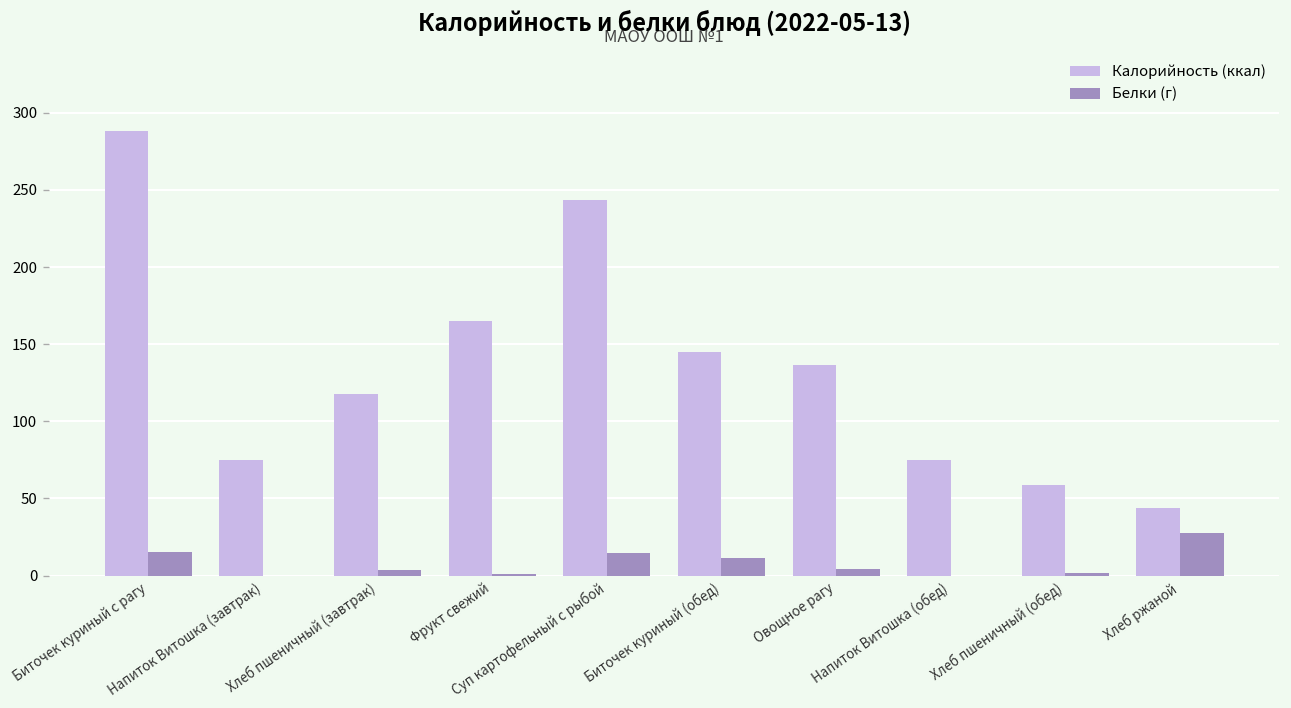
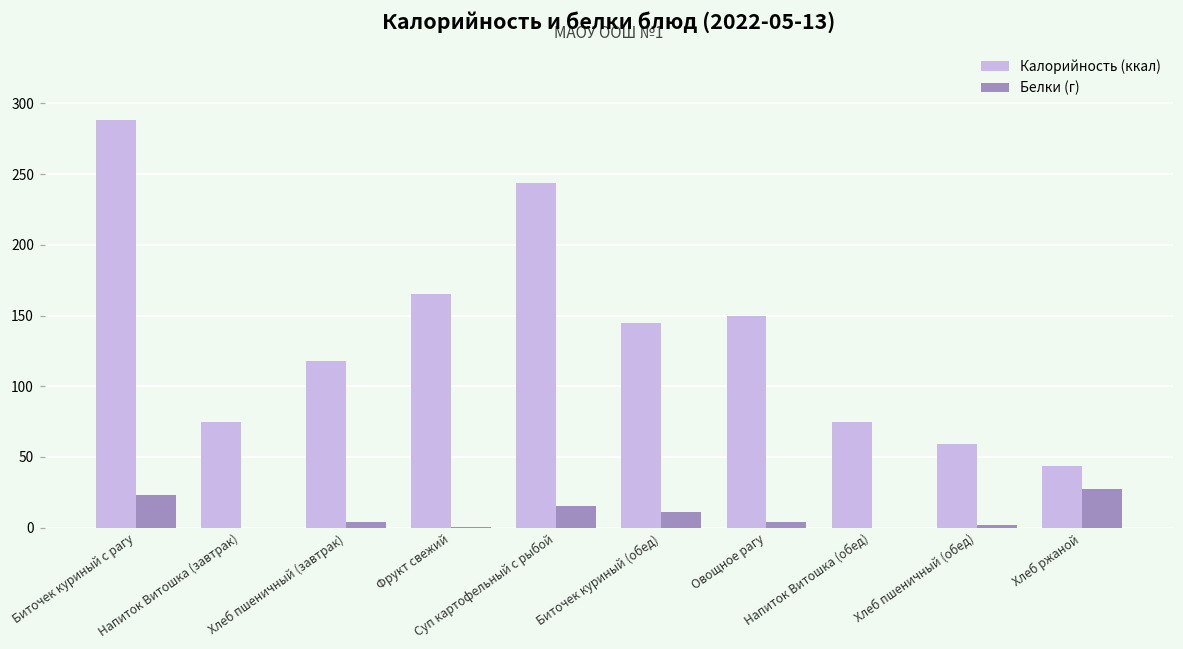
Белки (г), Биточек куриный с рагу: 15 -> 23
Калорийность (ккал), Овощное рагу: 136 -> 150
